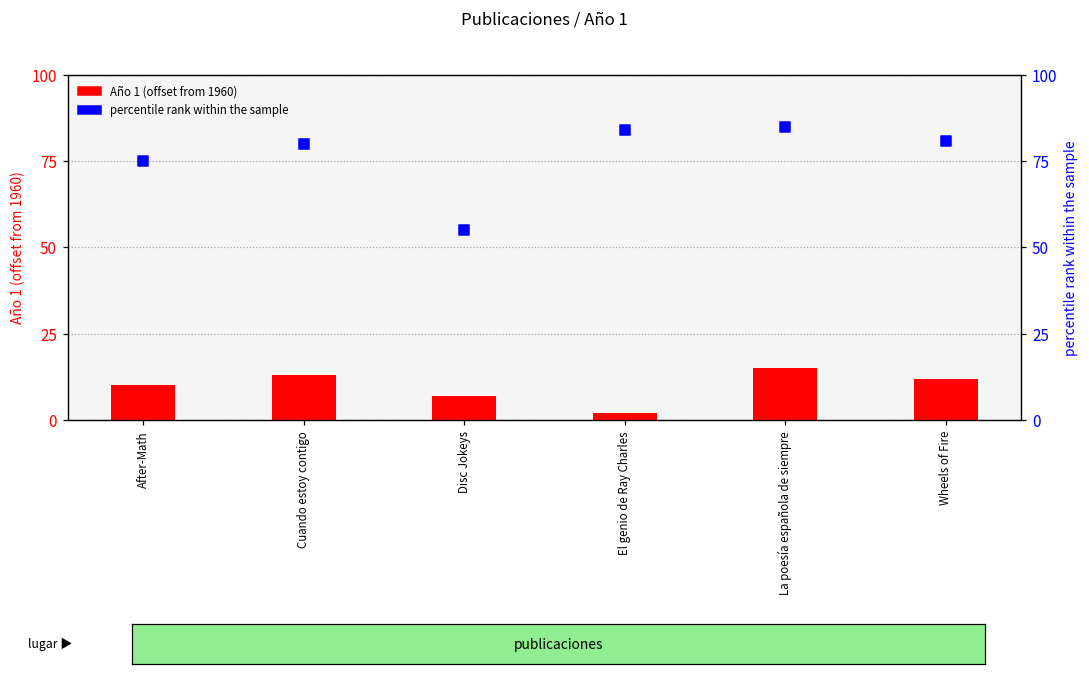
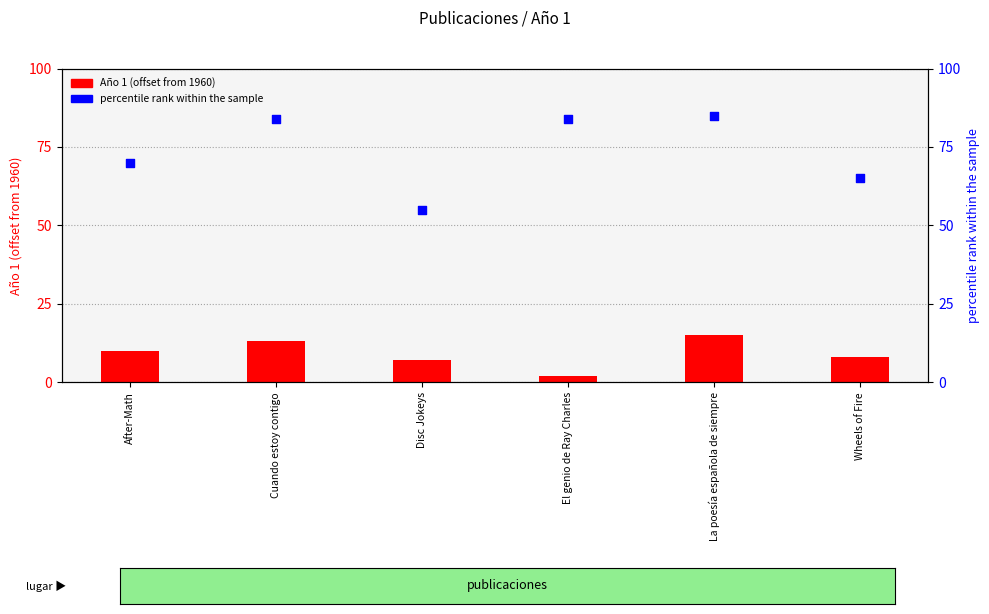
Año 1 (offset from 1960), Wheels of Fire: 12 -> 8
percentile rank within the sample, After-Math: 75 -> 70
percentile rank within the sample, Cuando estoy contigo: 80 -> 84
percentile rank within the sample, Wheels of Fire: 81 -> 65
